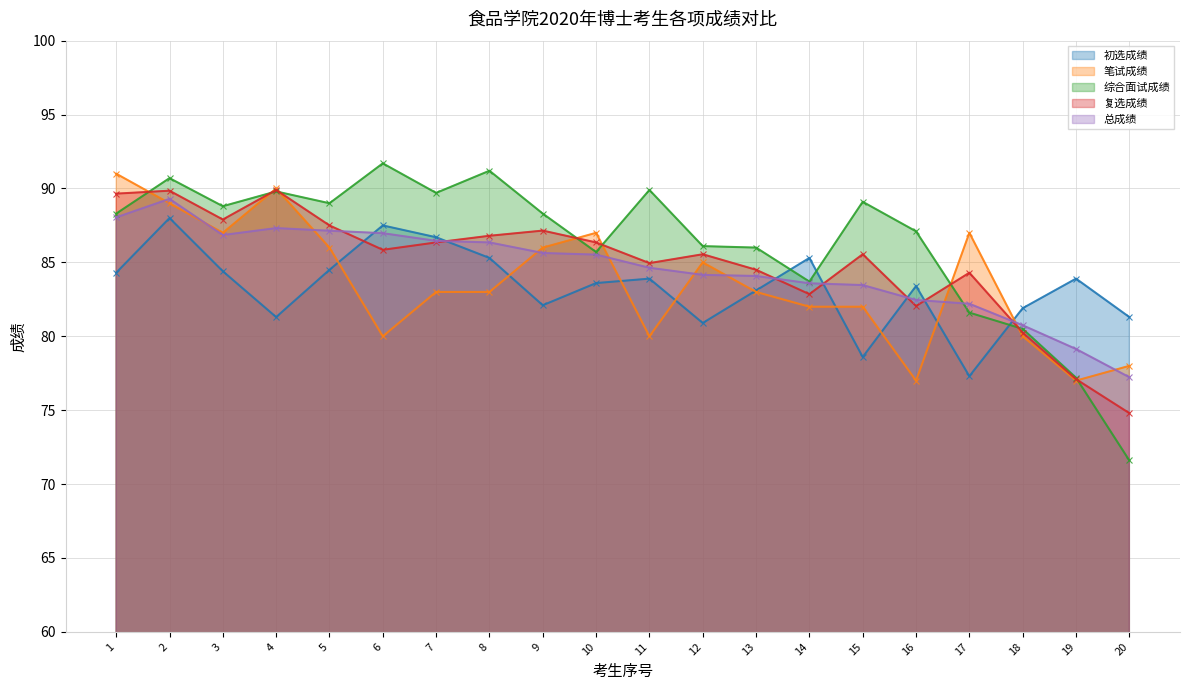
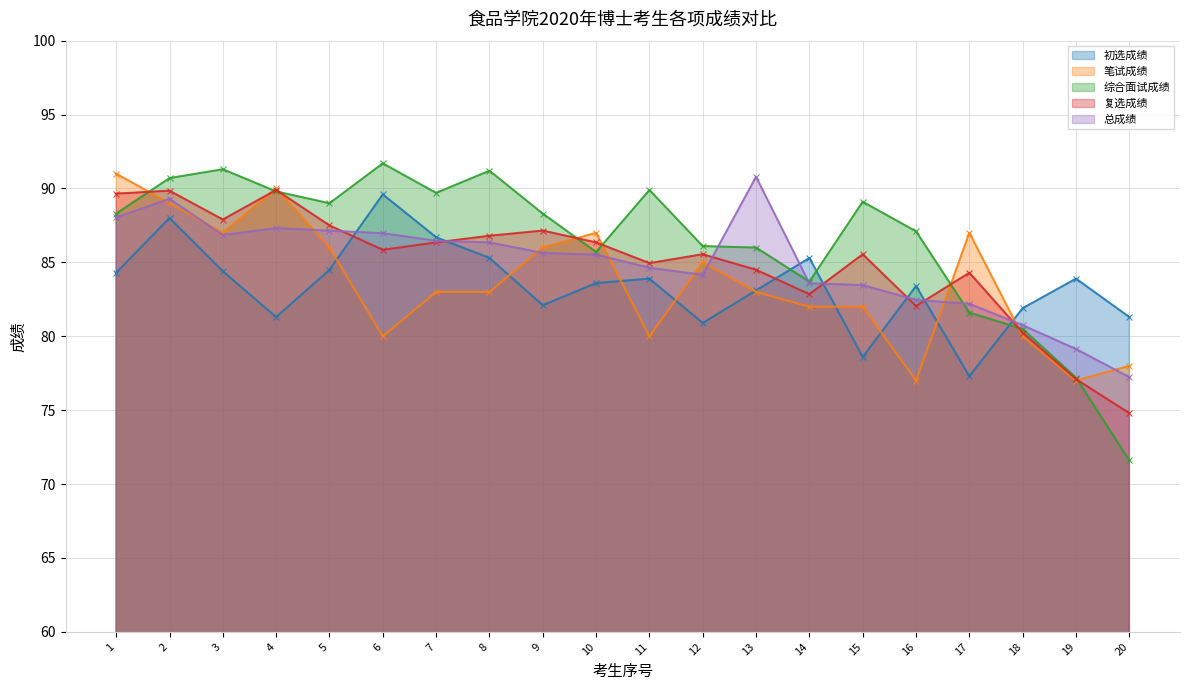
综合面试成绩, 3: 88.8 -> 91.3
初选成绩, 6: 87.5 -> 89.6
总成绩, 13: 84.1 -> 90.8
